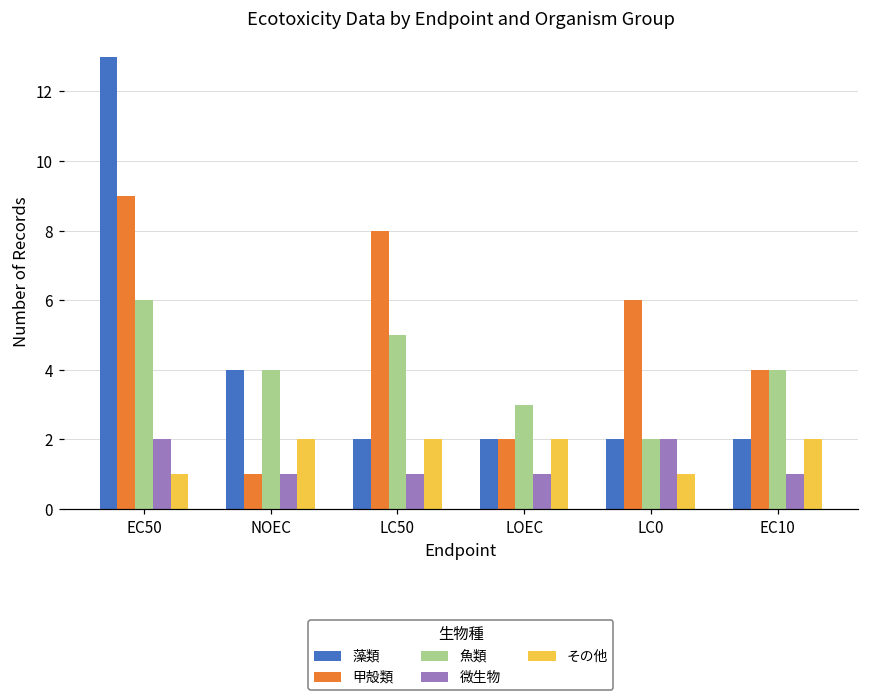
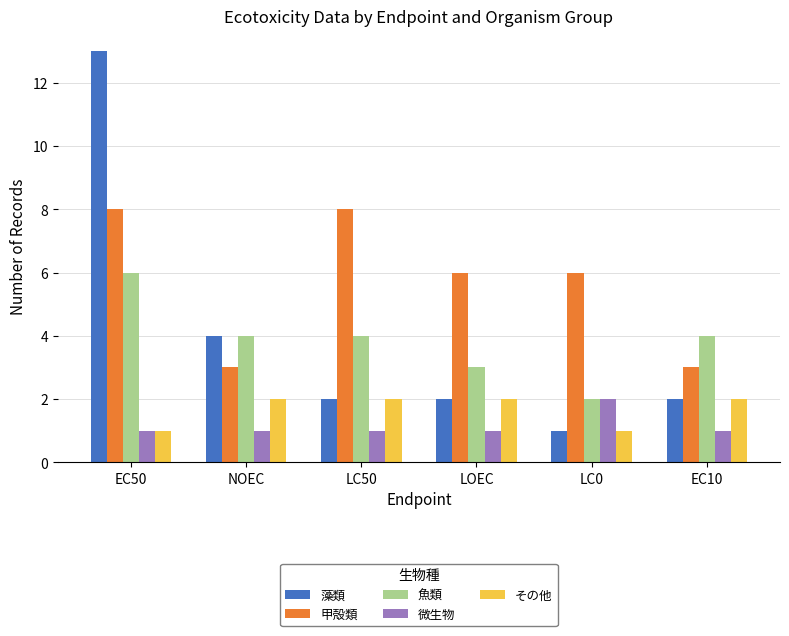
甲殻類, EC50: 9 -> 8
微生物, EC50: 2 -> 1
甲殻類, NOEC: 1 -> 3
魚類, LC50: 5 -> 4
甲殻類, LOEC: 2 -> 6
藻類, LC0: 2 -> 1
甲殻類, EC10: 4 -> 3
